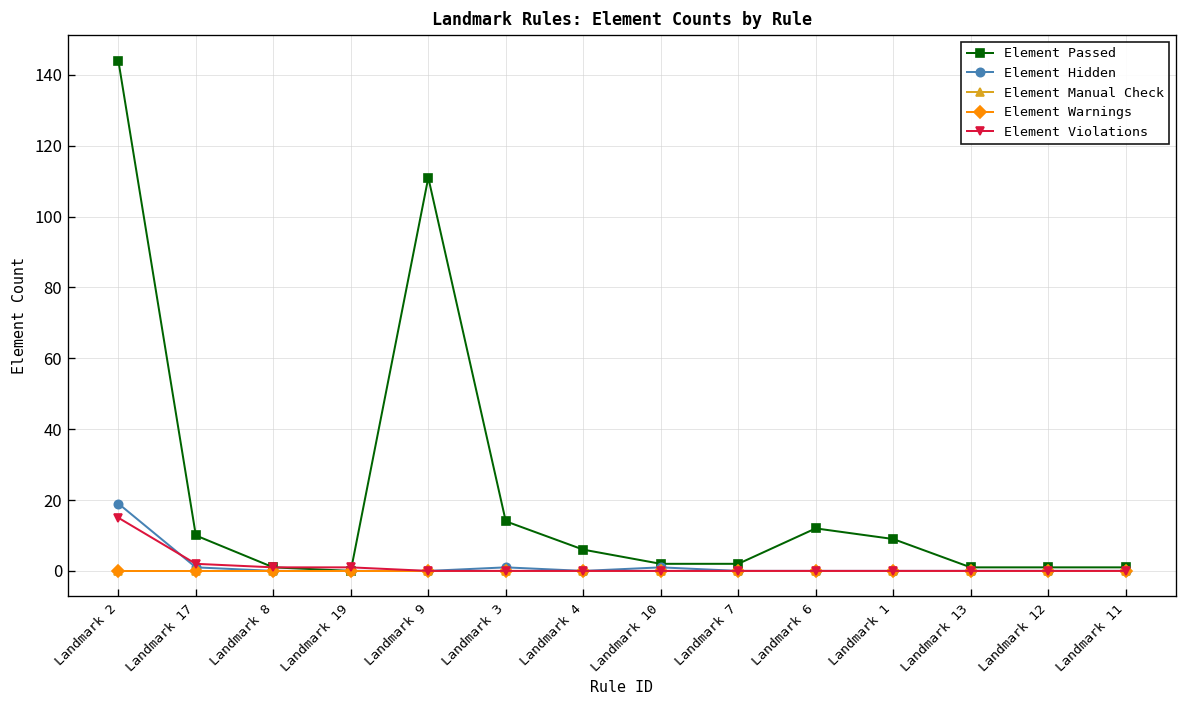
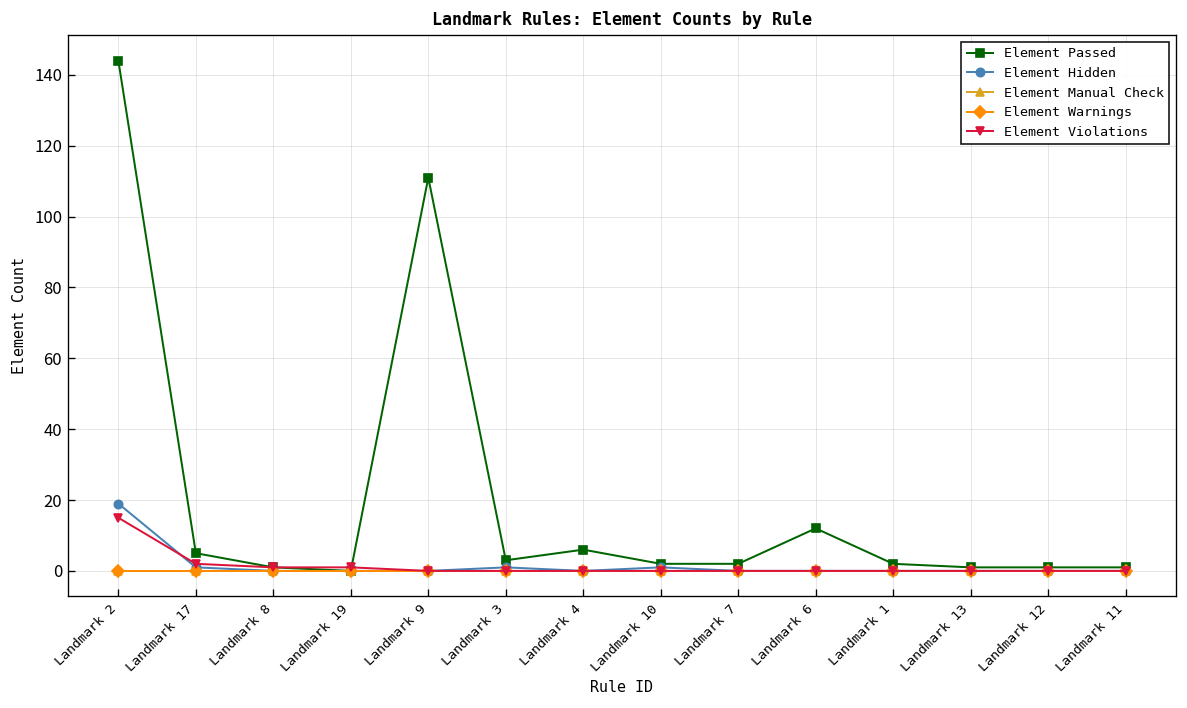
Element Passed, Landmark 17: 10 -> 5
Element Passed, Landmark 3: 14 -> 3
Element Passed, Landmark 1: 9 -> 2
